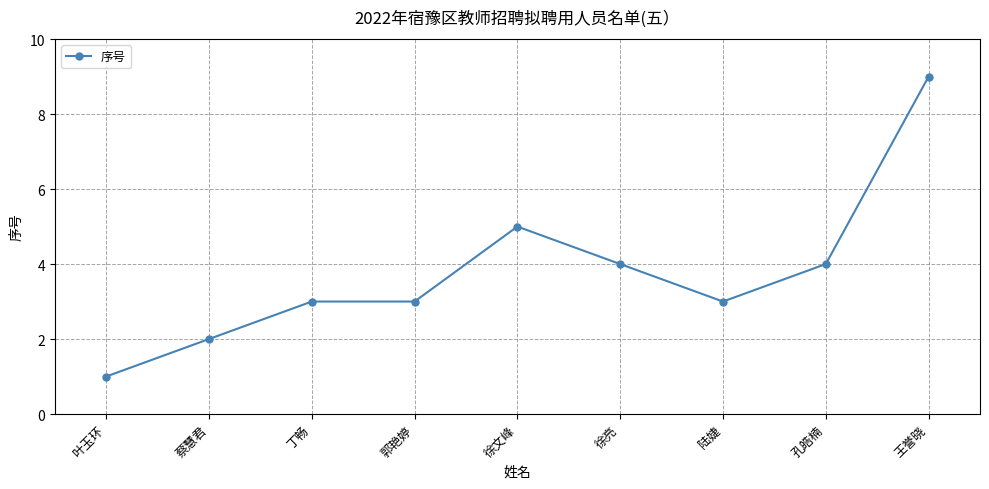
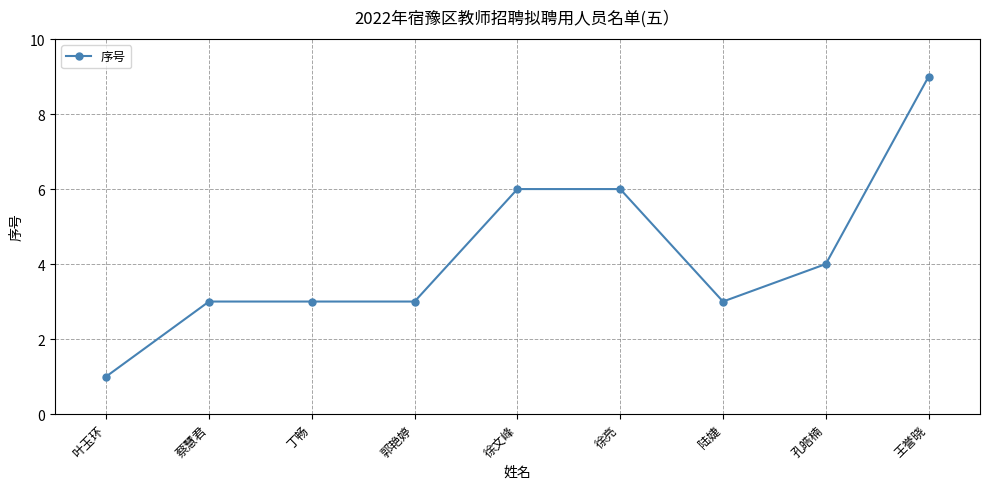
蔡慧君: 2 -> 3
徐文峰: 5 -> 6
徐亮: 4 -> 6
